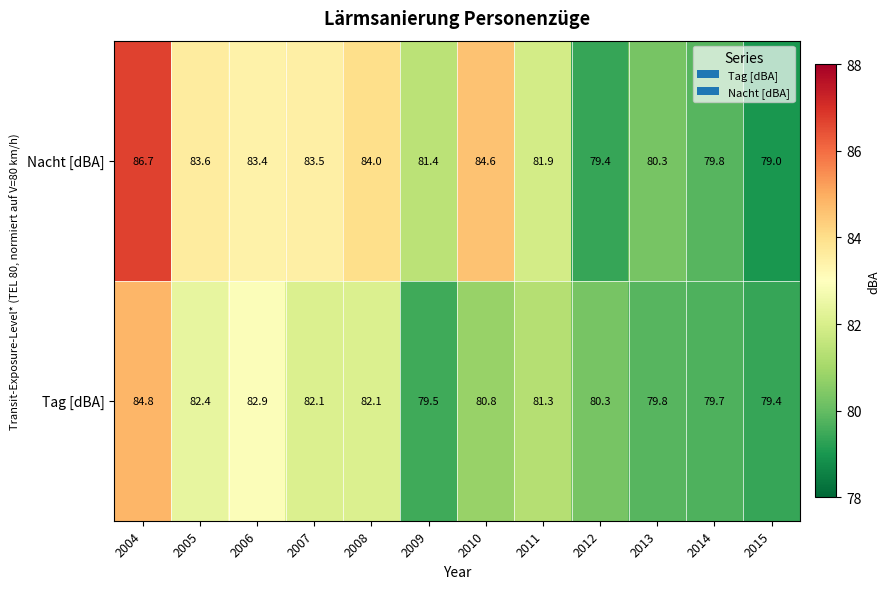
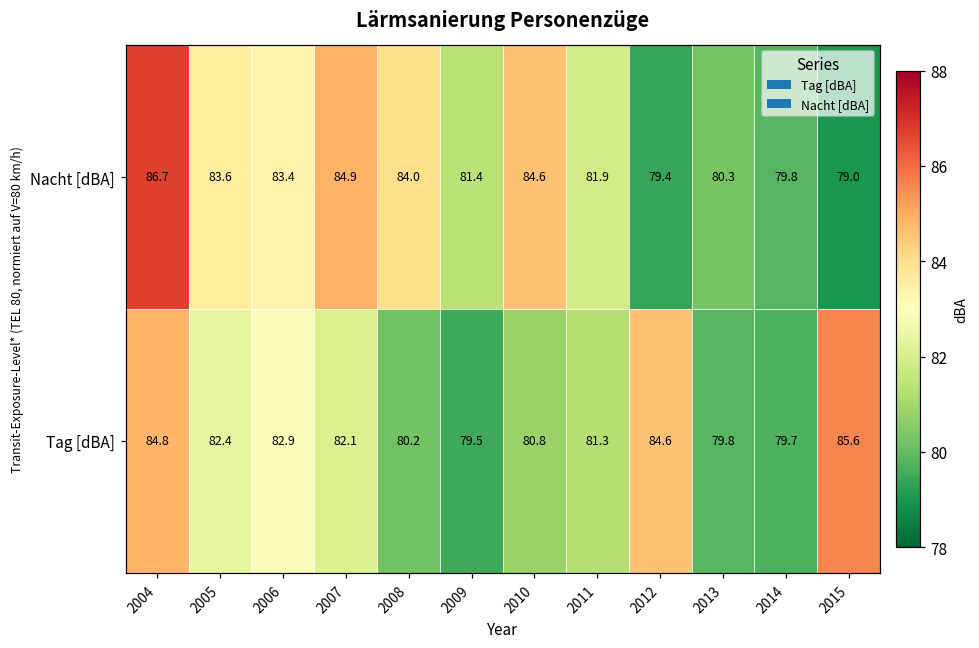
Nacht [dBA], 2007: 83.5 -> 84.9
Tag [dBA], 2008: 82.1 -> 80.2
Tag [dBA], 2012: 80.3 -> 84.6
Tag [dBA], 2015: 79.4 -> 85.6
